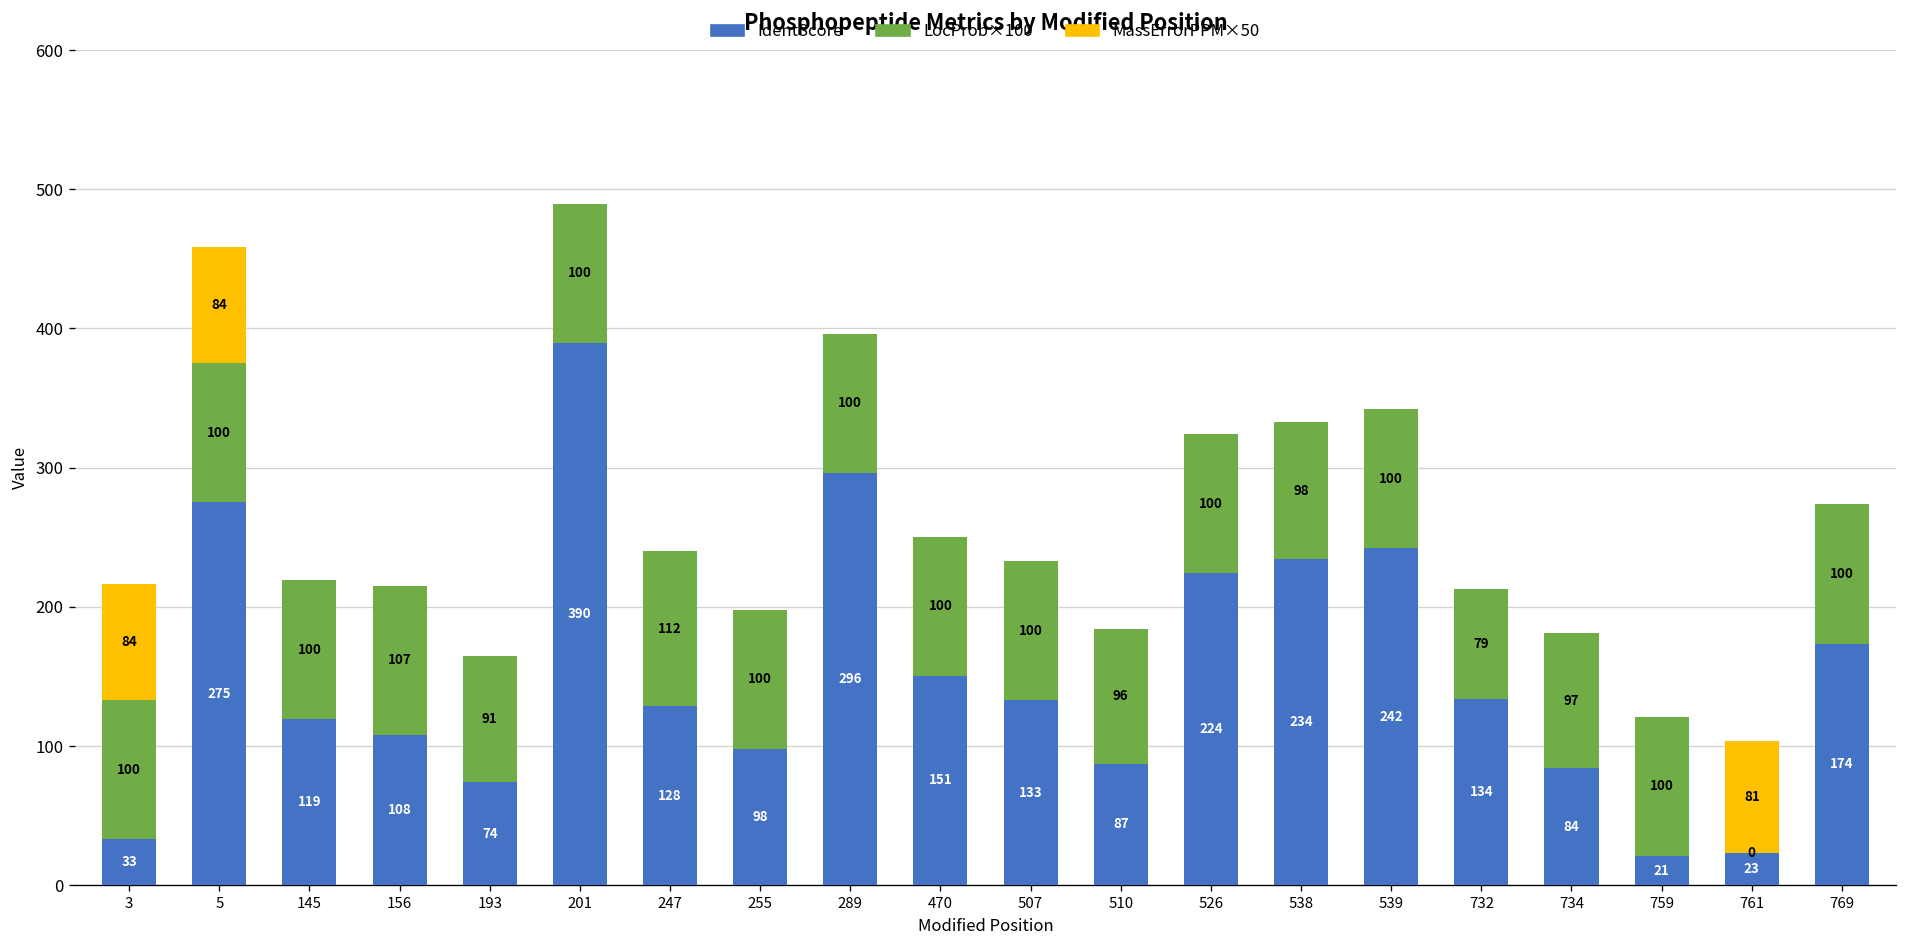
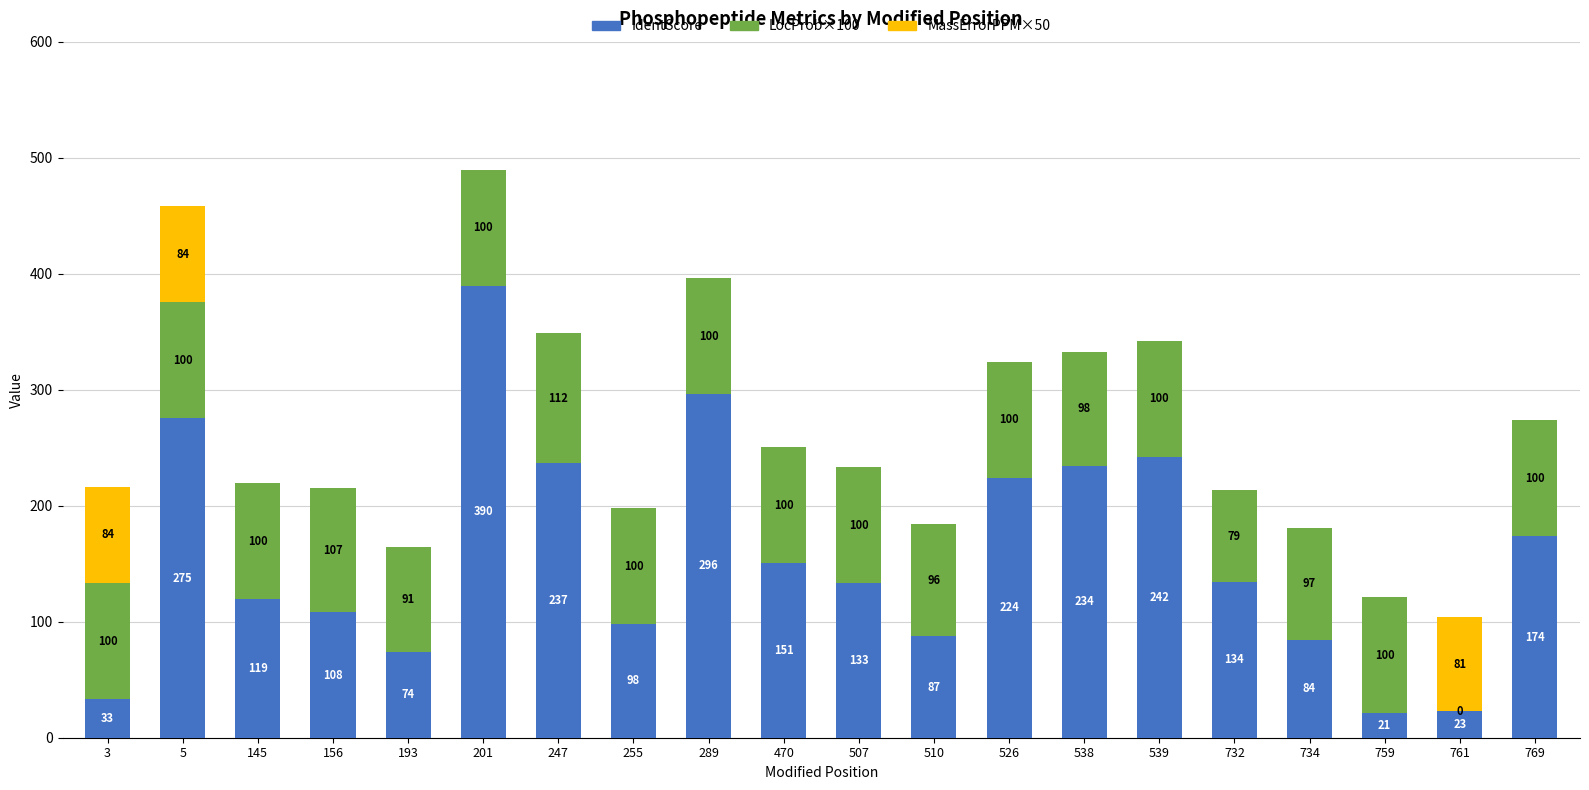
IdentScore, 247: 128 -> 237
